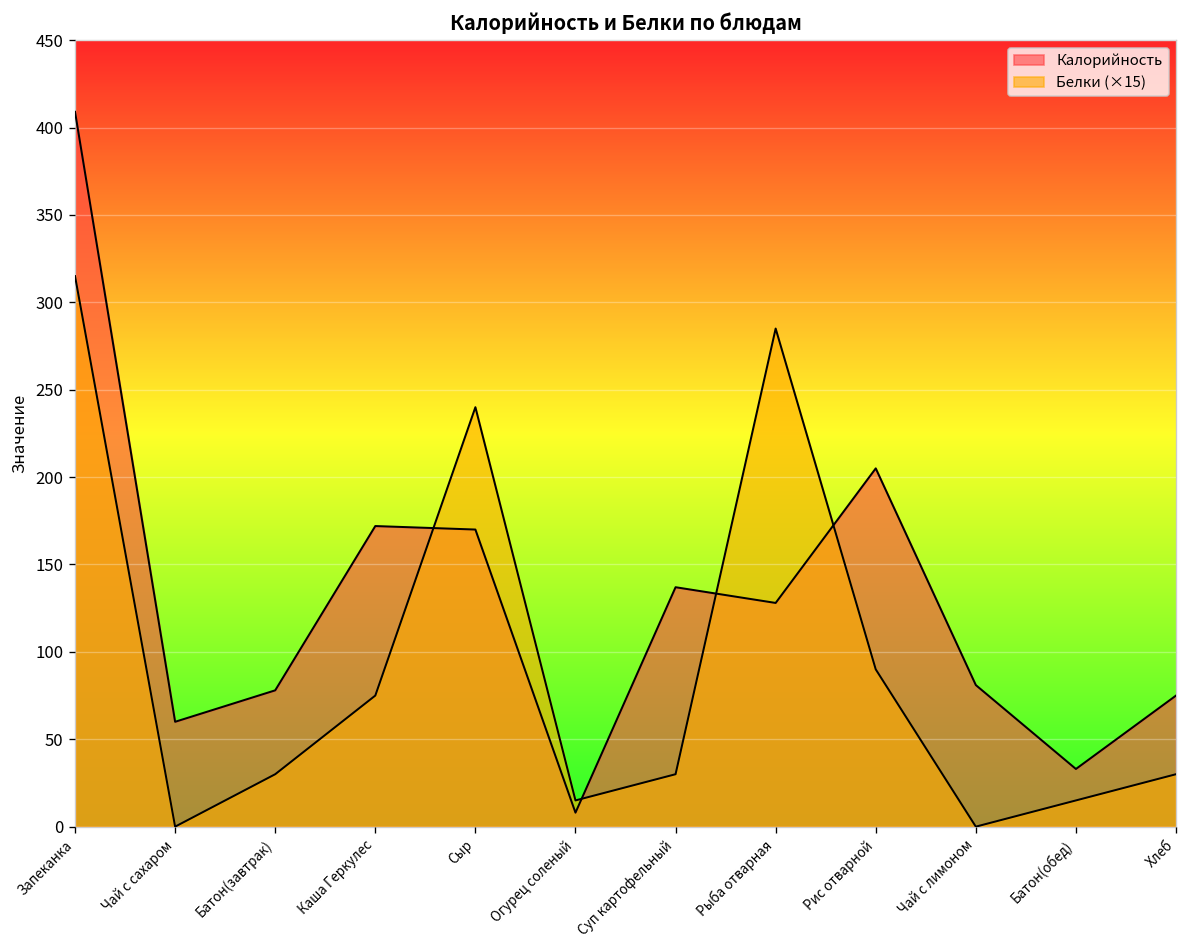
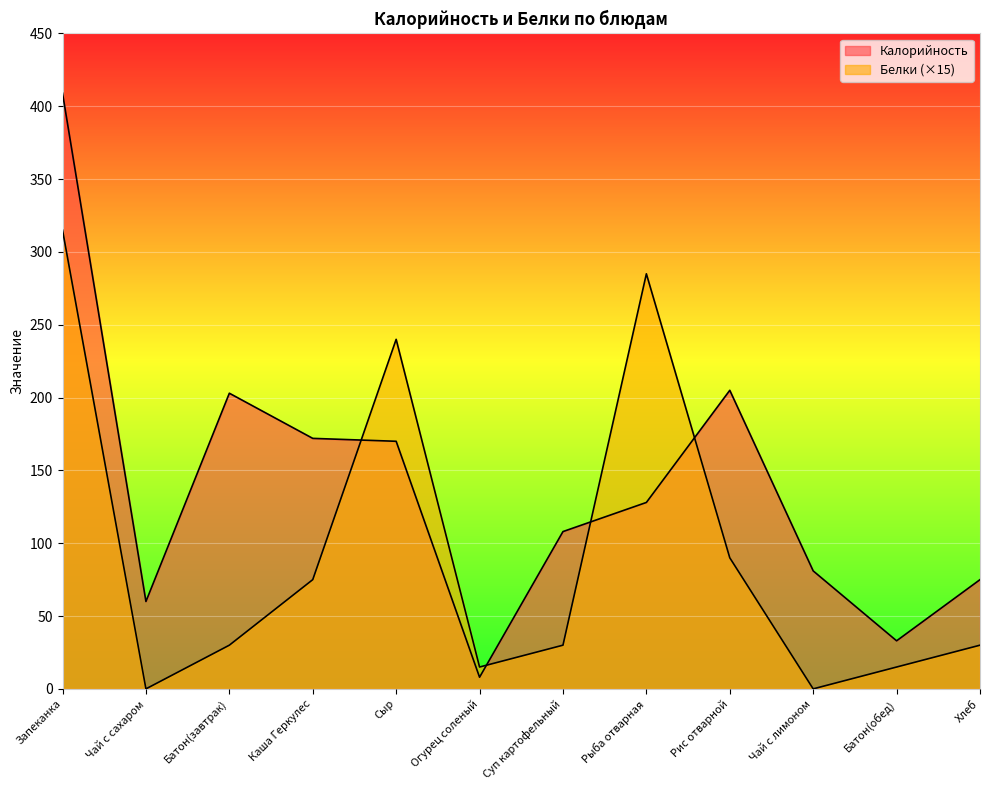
Калорийность, Батон(завтрак): 78 -> 203
Калорийность, Суп картофельный: 137 -> 108
